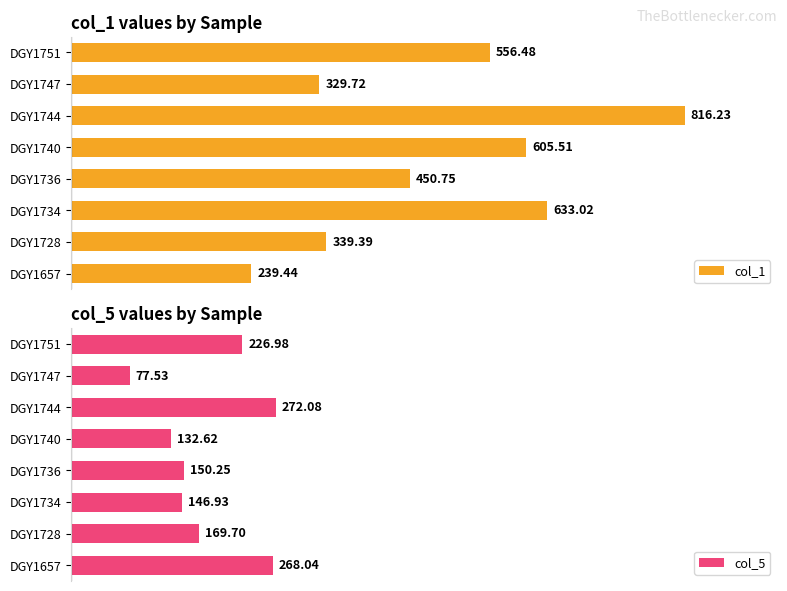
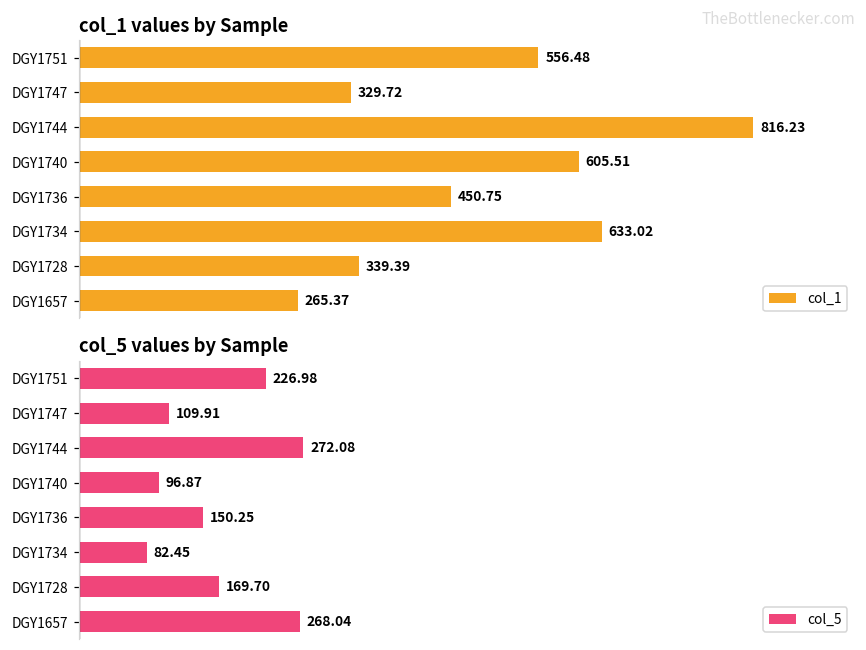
col_1 values by Sample, DGY1657: 239.44 -> 265.37
col_5 values by Sample, DGY1747: 77.53 -> 109.91
col_5 values by Sample, DGY1740: 132.62 -> 96.87
col_5 values by Sample, DGY1734: 146.93 -> 82.45
